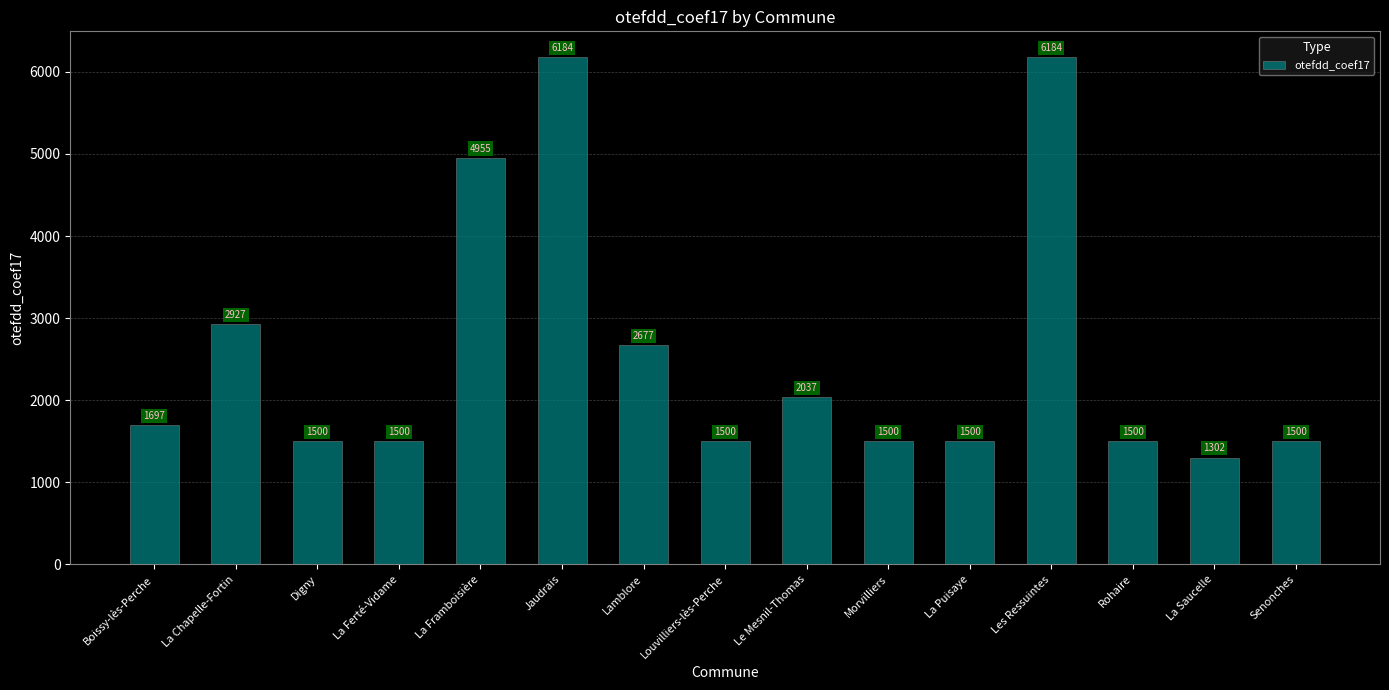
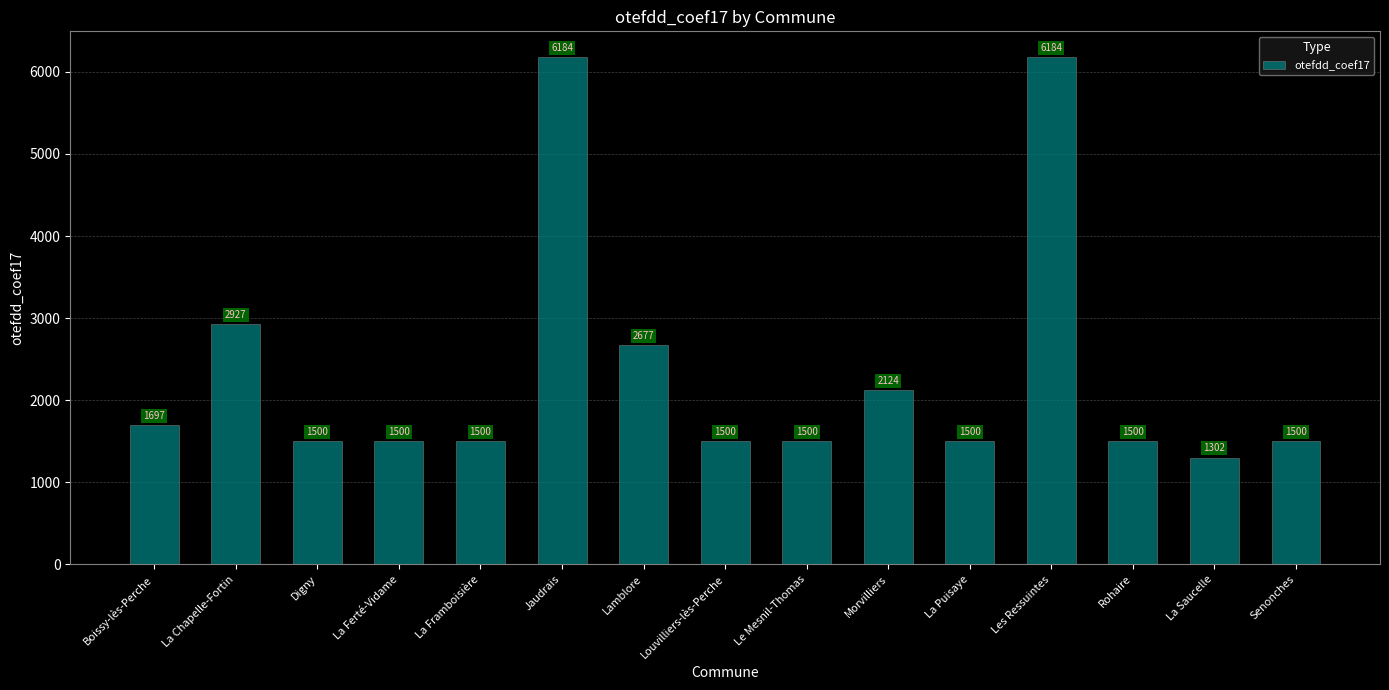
La Framboisière: 4955 -> 1500
Le Mesnil-Thomas: 2037 -> 1500
Morvilliers: 1500 -> 2124
